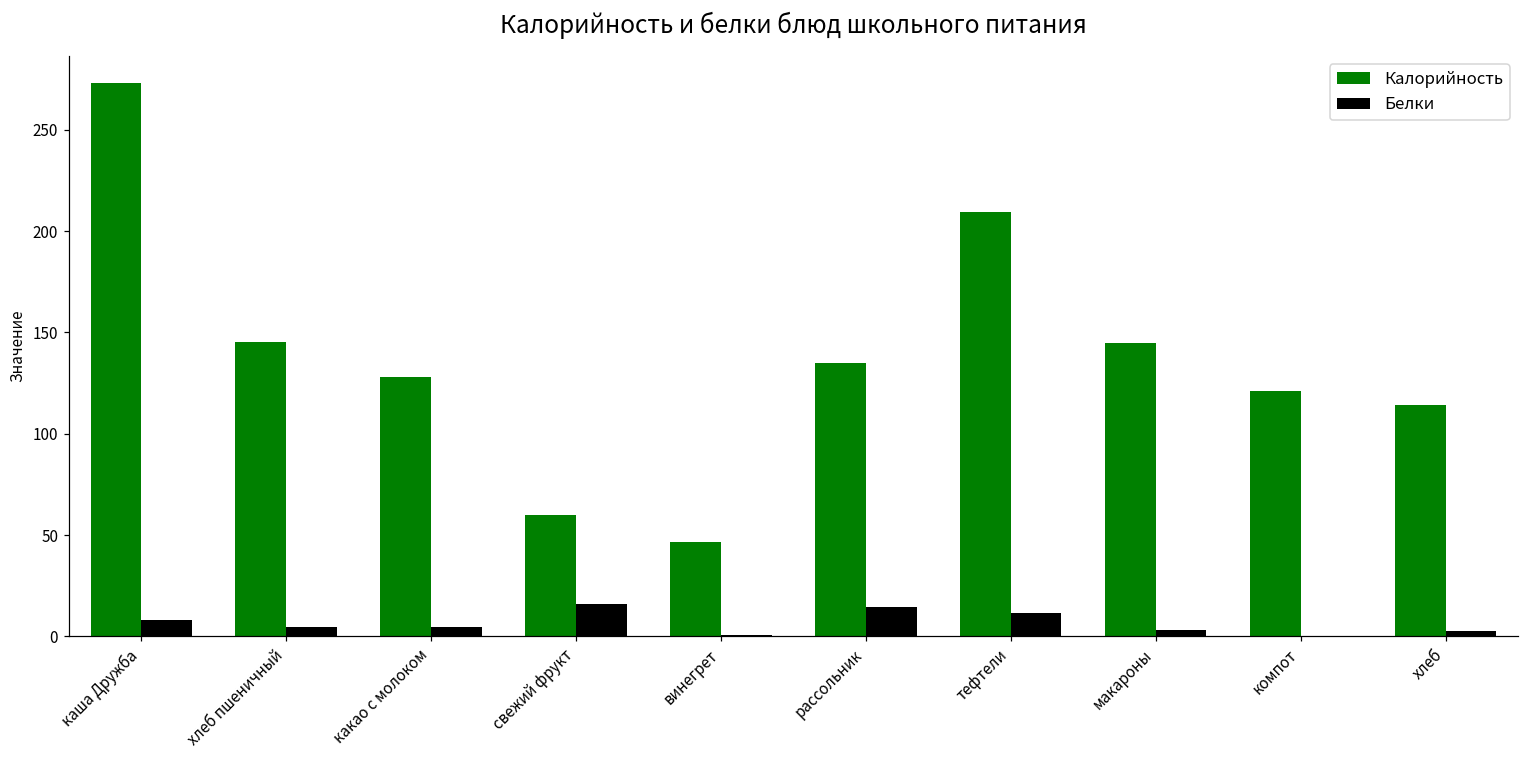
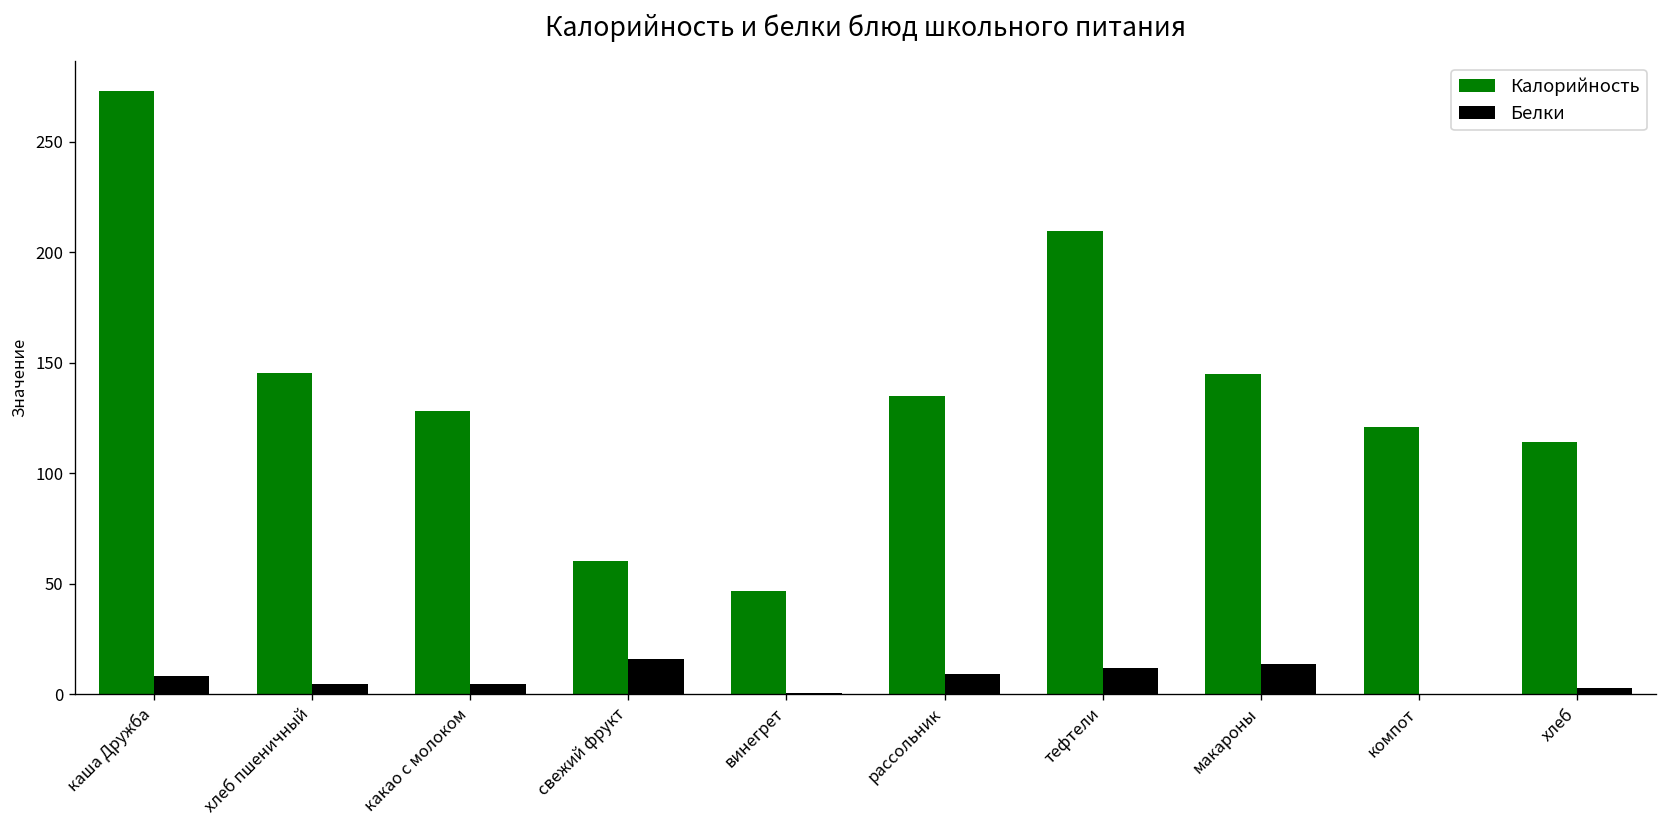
Белки, рассольник: 15 -> 9
Белки, макароны: 3 -> 14
